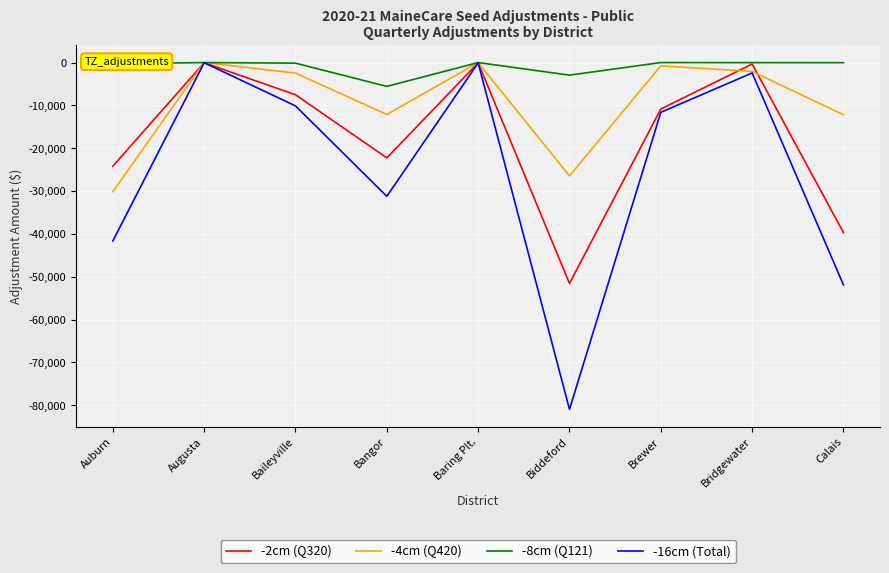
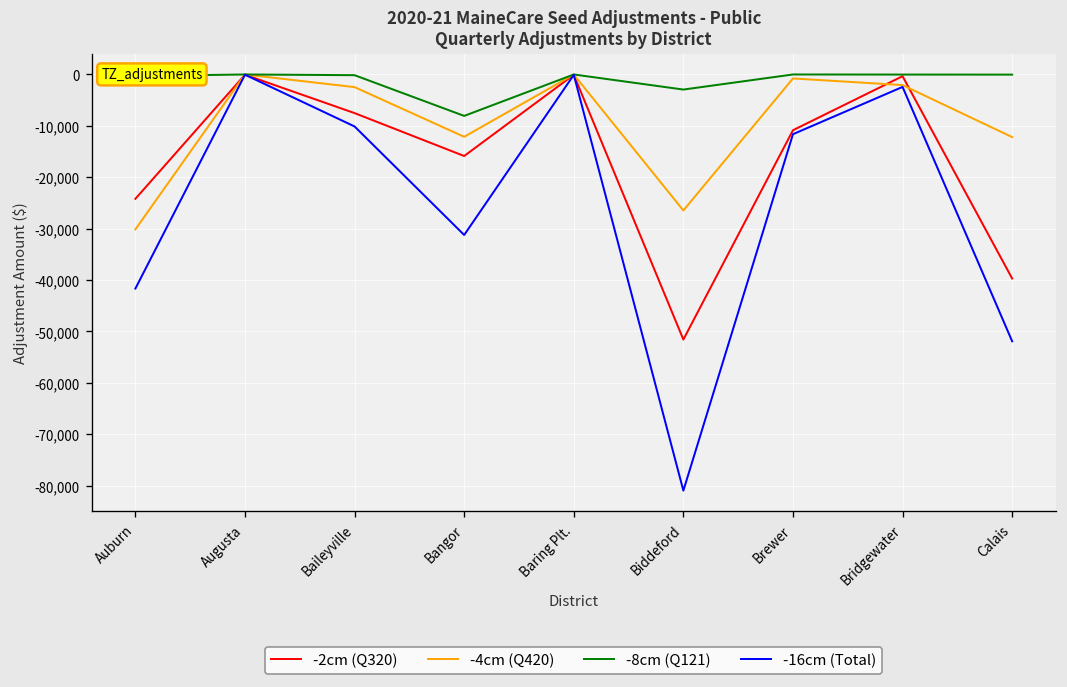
-2cm (Q320), Bangor: -22,000 -> -16,000
-8cm (Q121), Bangor: -6,000 -> -8,000
